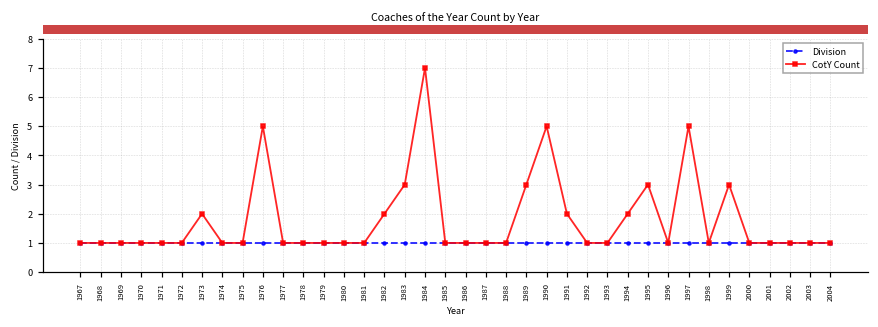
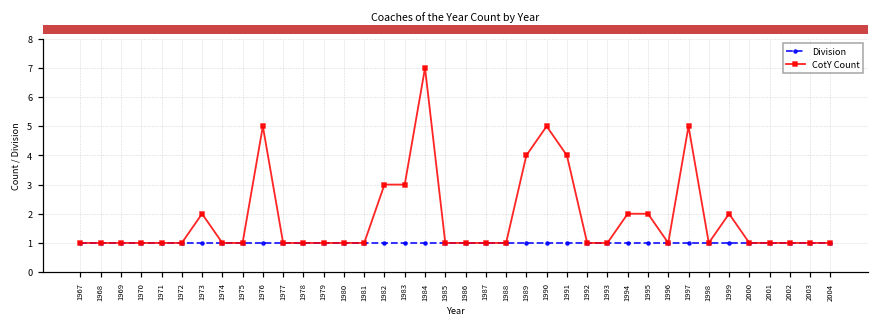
CotY Count, 1982: 2 -> 3
CotY Count, 1989: 3 -> 4
CotY Count, 1991: 2 -> 4
CotY Count, 1995: 3 -> 2
CotY Count, 1999: 3 -> 2
